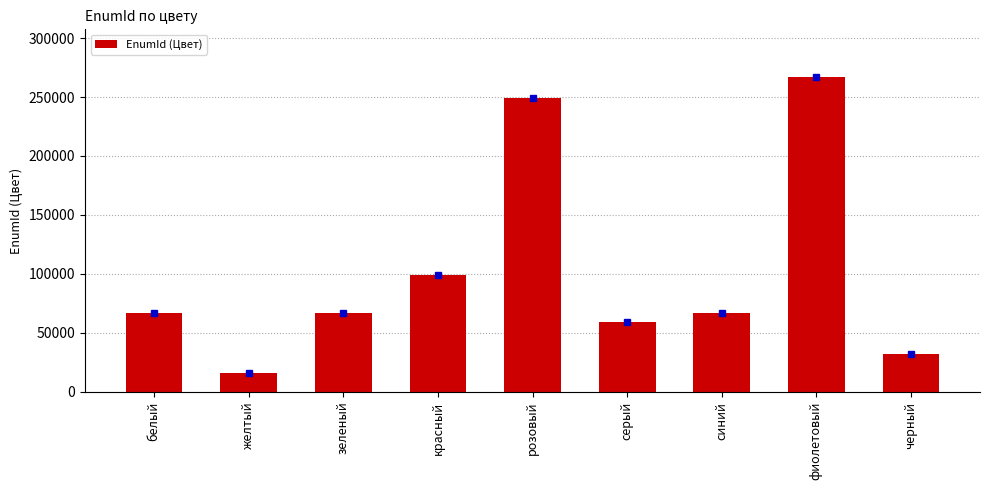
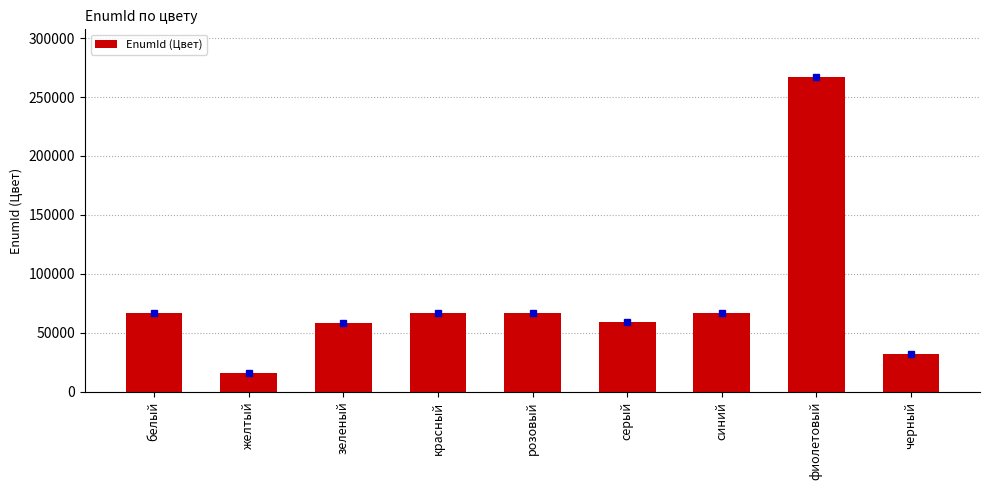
EnumId (Цвет), зеленый: 67000 -> 59000
EnumId (Цвет), красный: 99000 -> 67000
EnumId (Цвет), розовый: 249000 -> 67000
